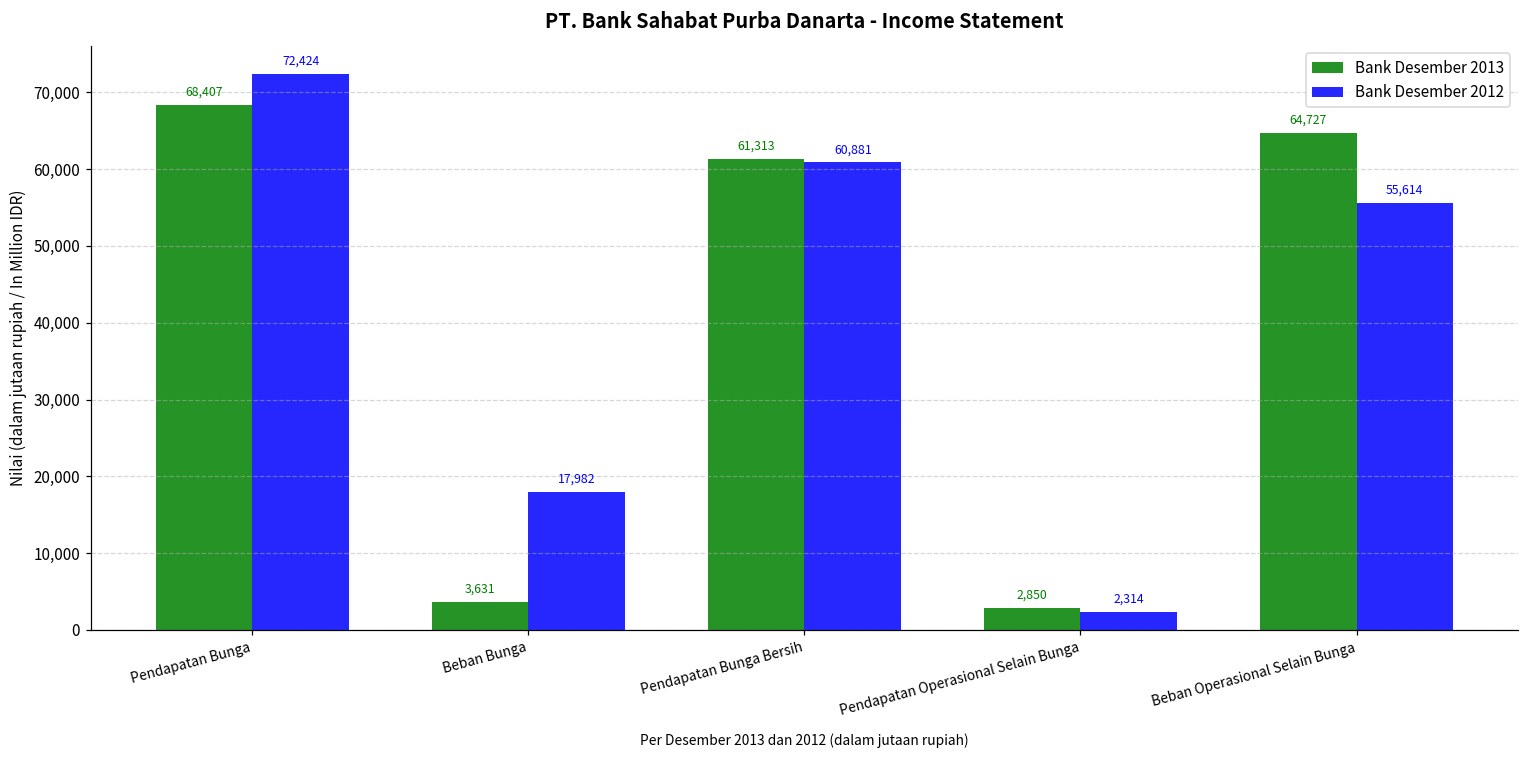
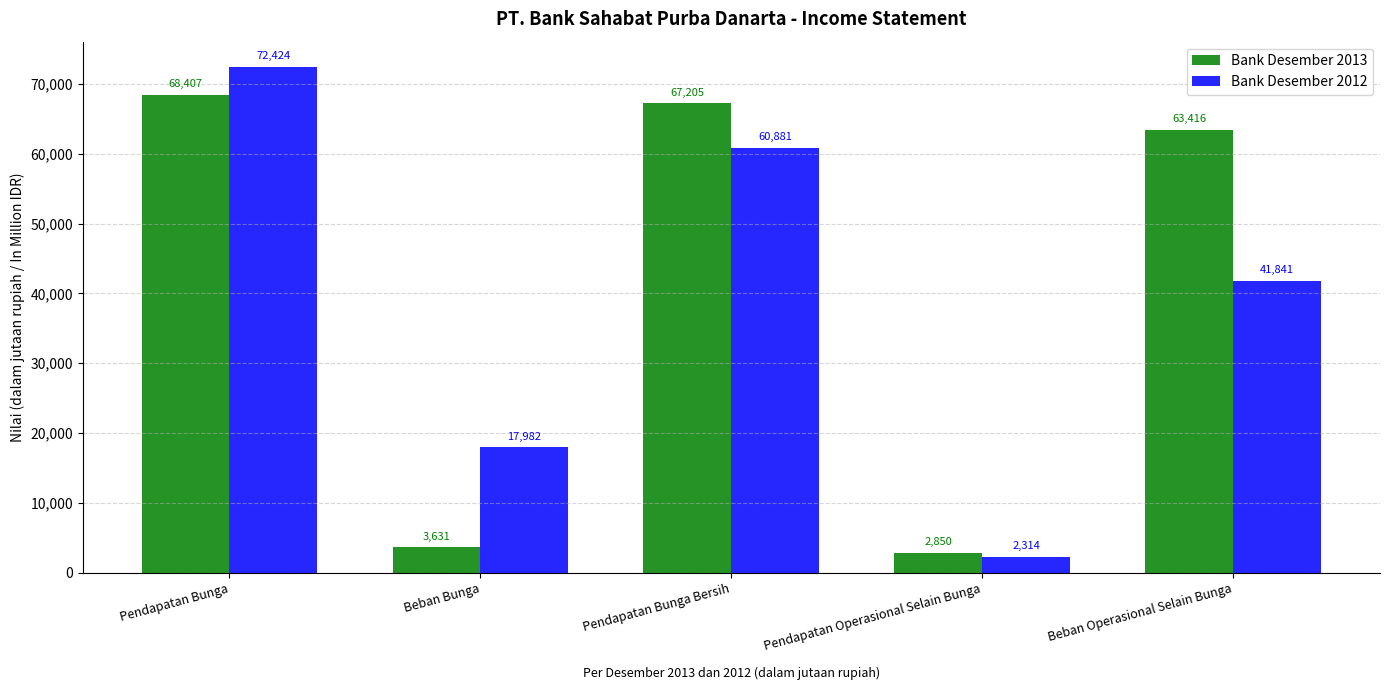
Bank Desember 2013, Pendapatan Bunga Bersih: 61,313 -> 67,205
Bank Desember 2013, Beban Operasional Selain Bunga: 64,727 -> 63,416
Bank Desember 2012, Beban Operasional Selain Bunga: 55,614 -> 41,841
